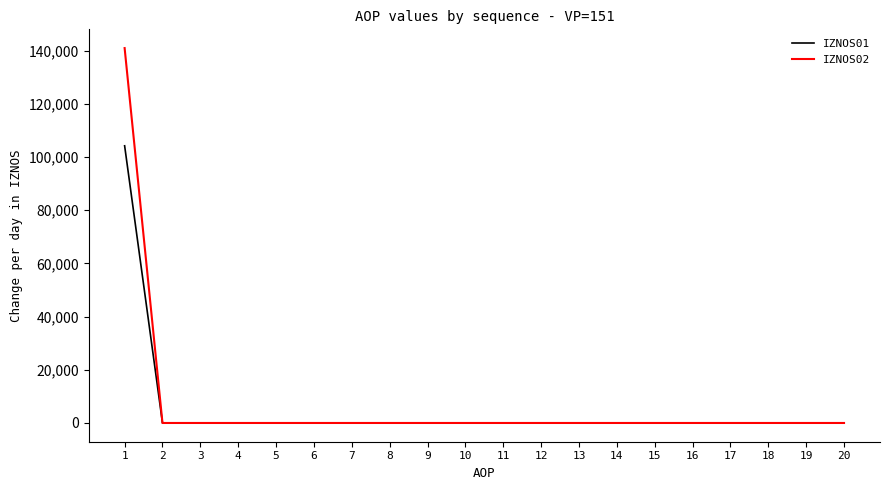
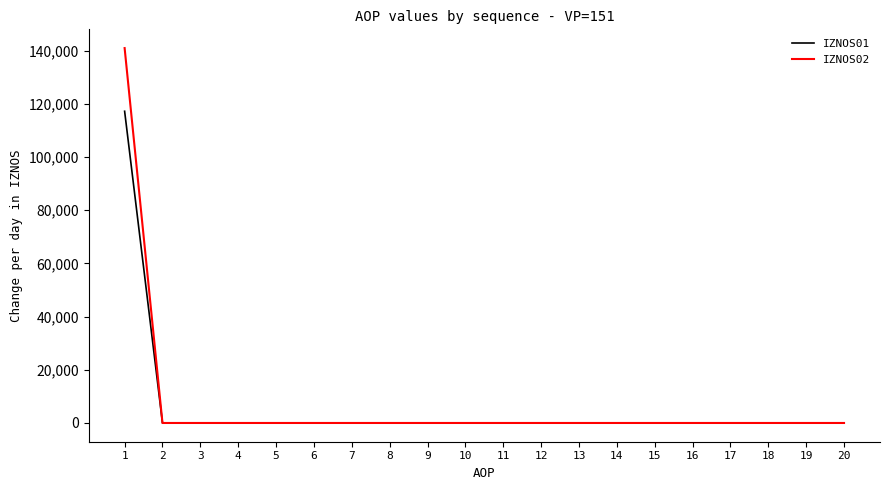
IZNOS01, 1: 104,000 -> 117,000
